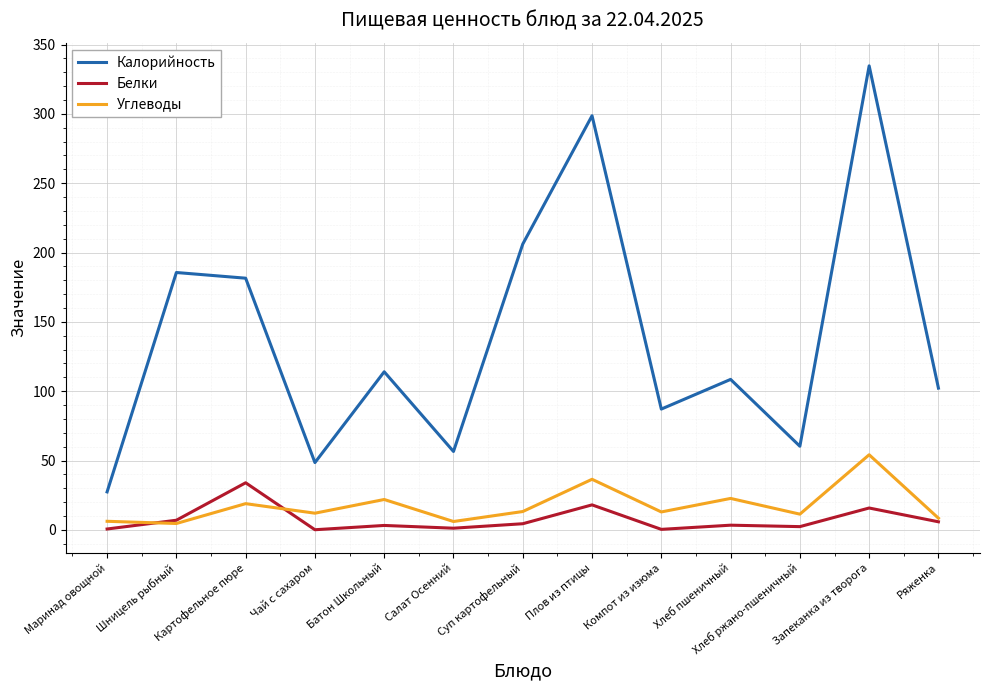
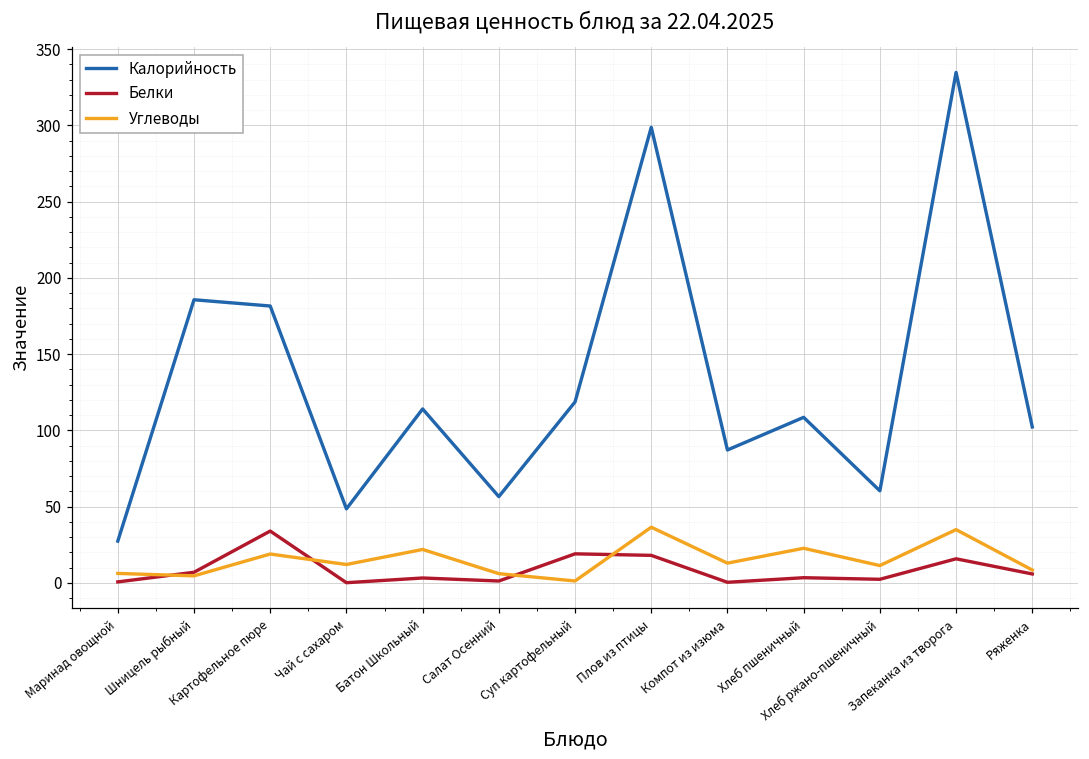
Калорийность, Суп картофельный: 206 -> 119
Белки, Суп картофельный: 4 -> 19
Углеводы, Суп картофельный: 13 -> 1
Углеводы, Запеканка из творога: 54 -> 35
